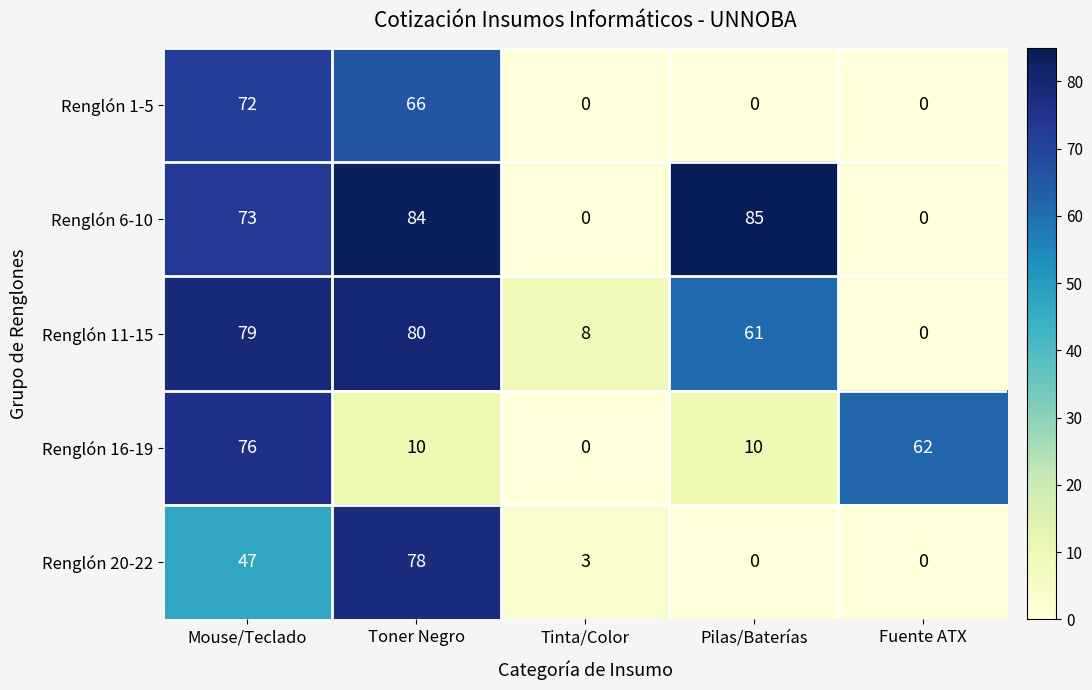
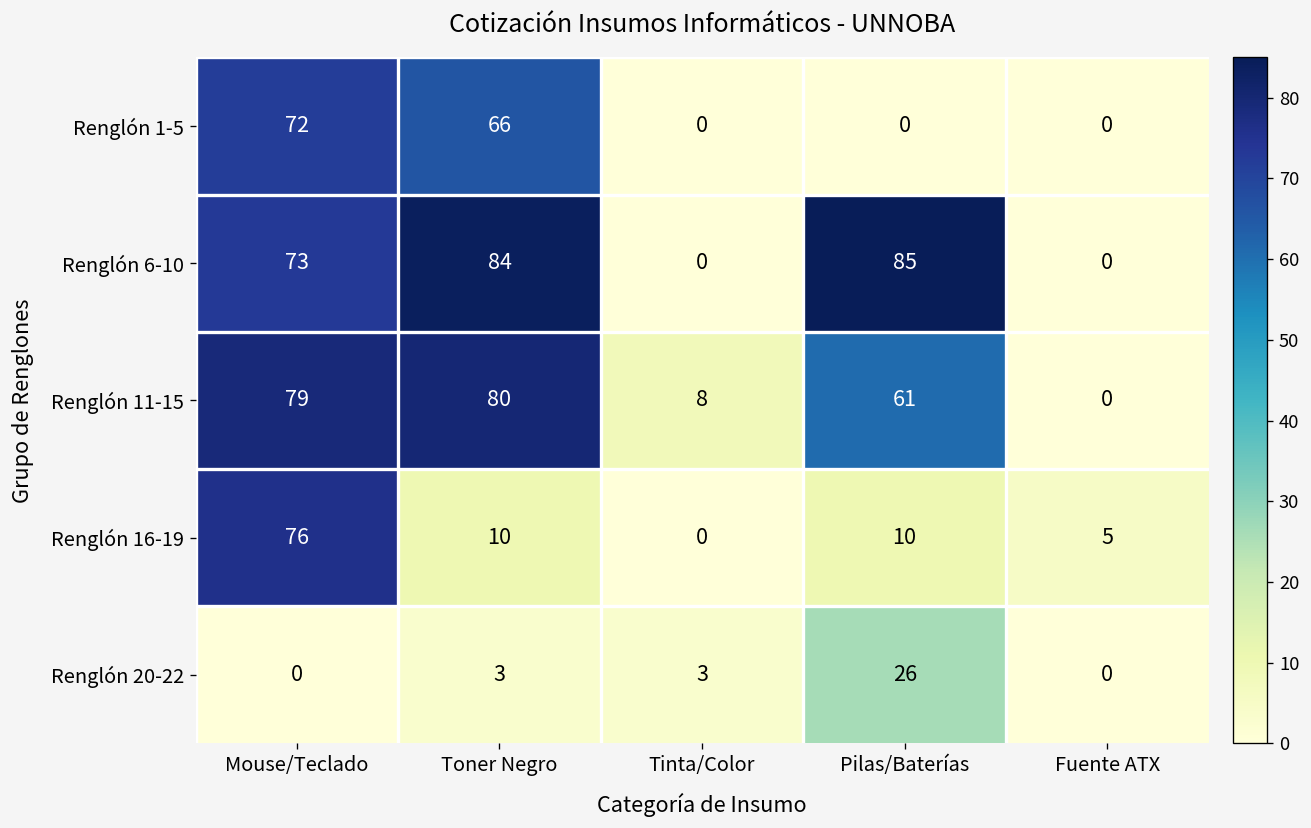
Renglón 16-19, Fuente ATX: 62 -> 5
Renglón 20-22, Mouse/Teclado: 47 -> 0
Renglón 20-22, Toner Negro: 78 -> 3
Renglón 20-22, Pilas/Baterías: 0 -> 26
